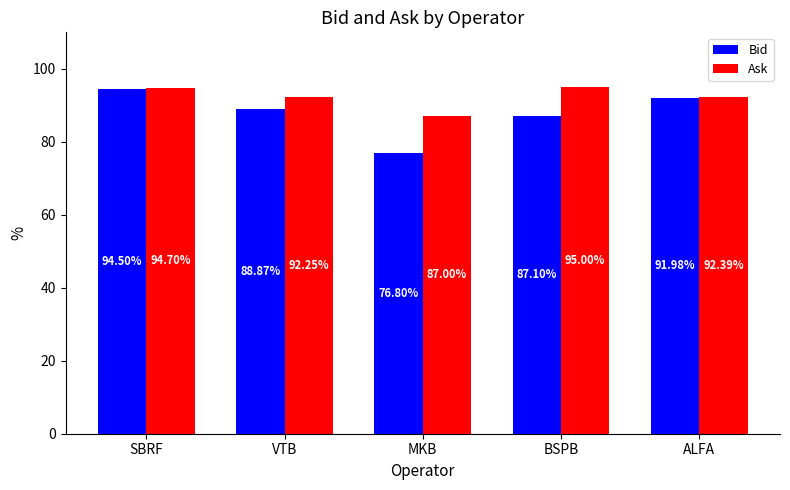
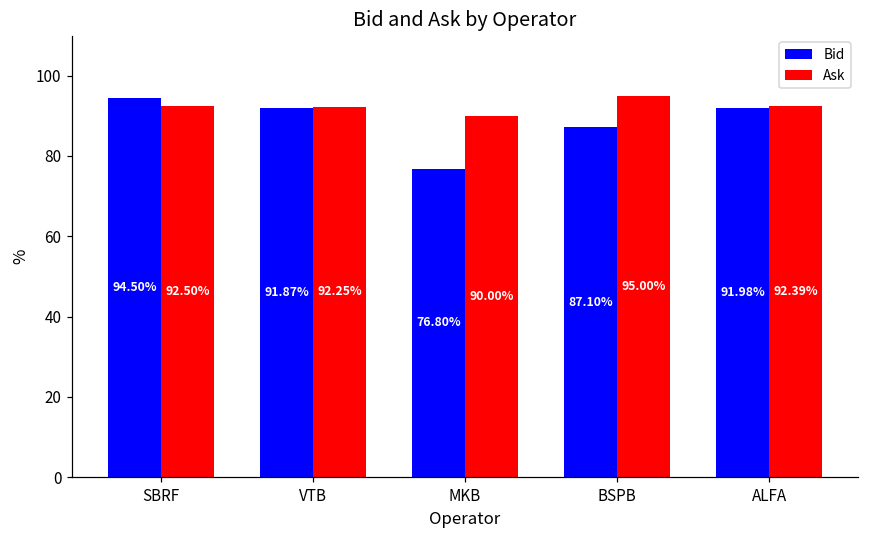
Ask, SBRF: 94.70% -> 92.50%
Bid, VTB: 88.87% -> 91.87%
Ask, MKB: 87.00% -> 90.00%
